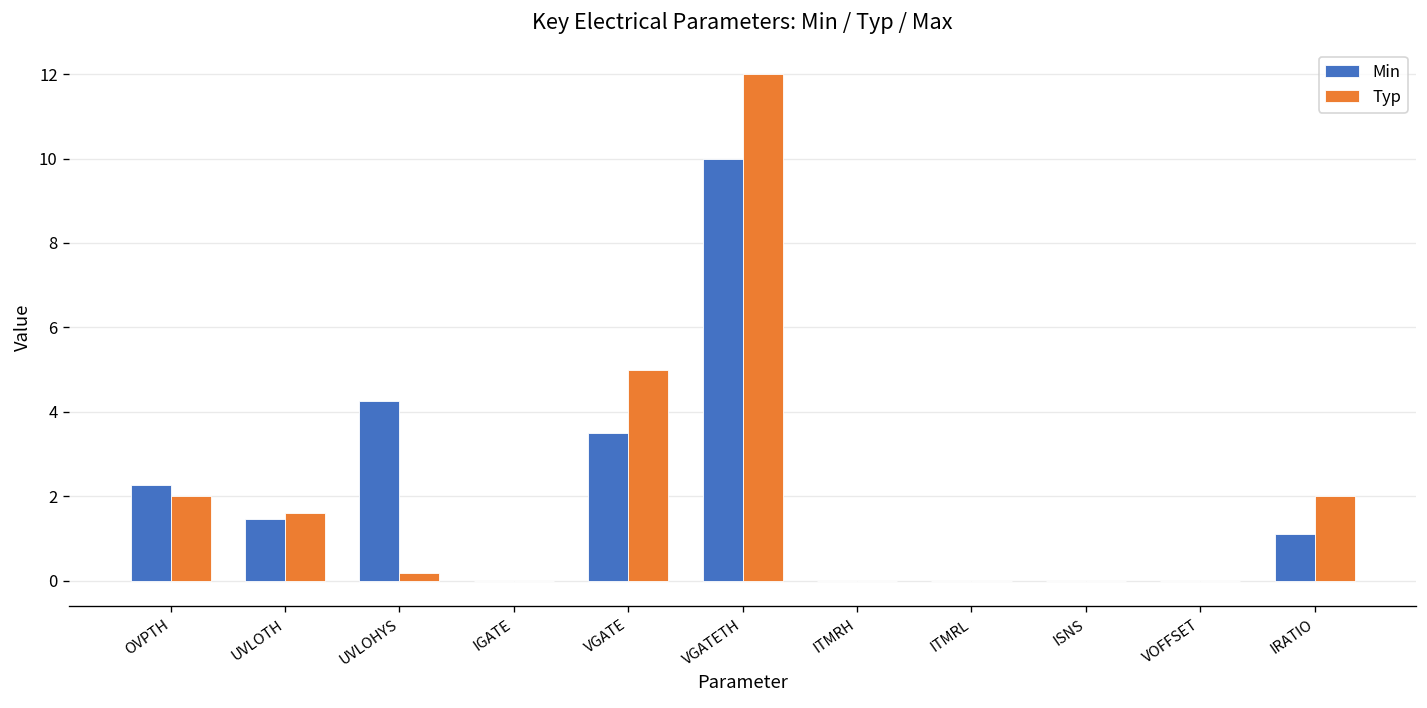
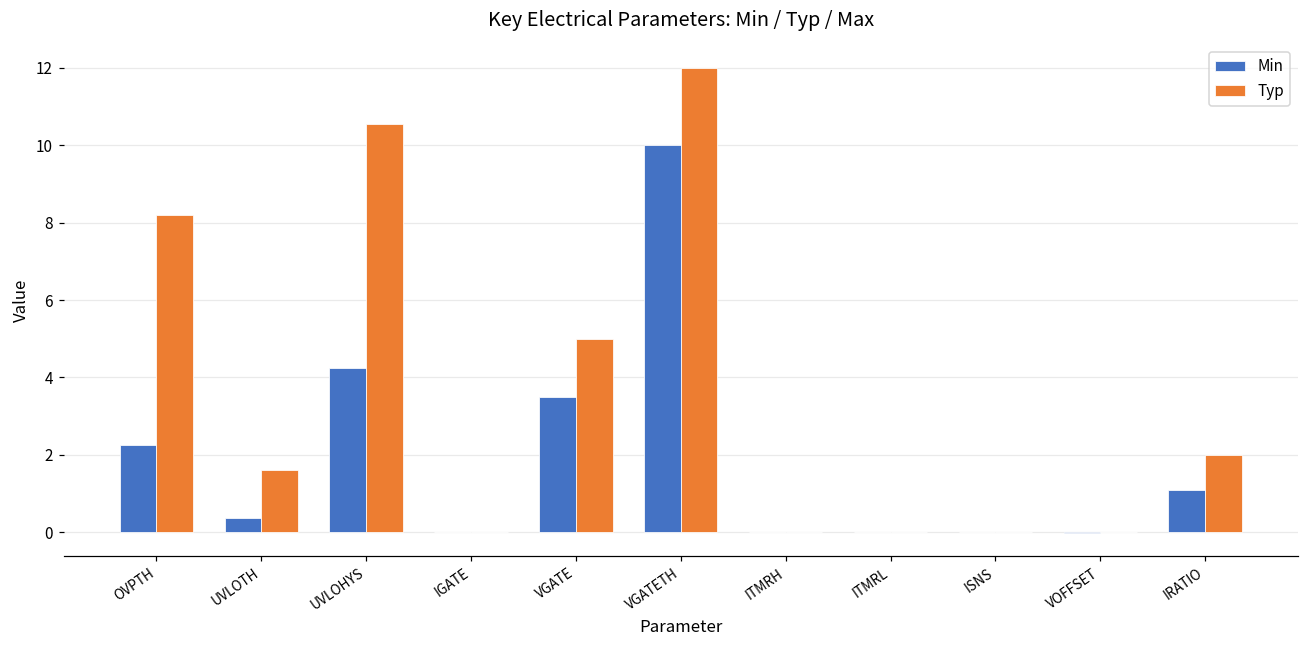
Typ, OVPTH: 2.0 -> 8.2
Min, UVLOTH: 1.5 -> 0.4
Typ, UVLOHYS: 0.2 -> 10.6
